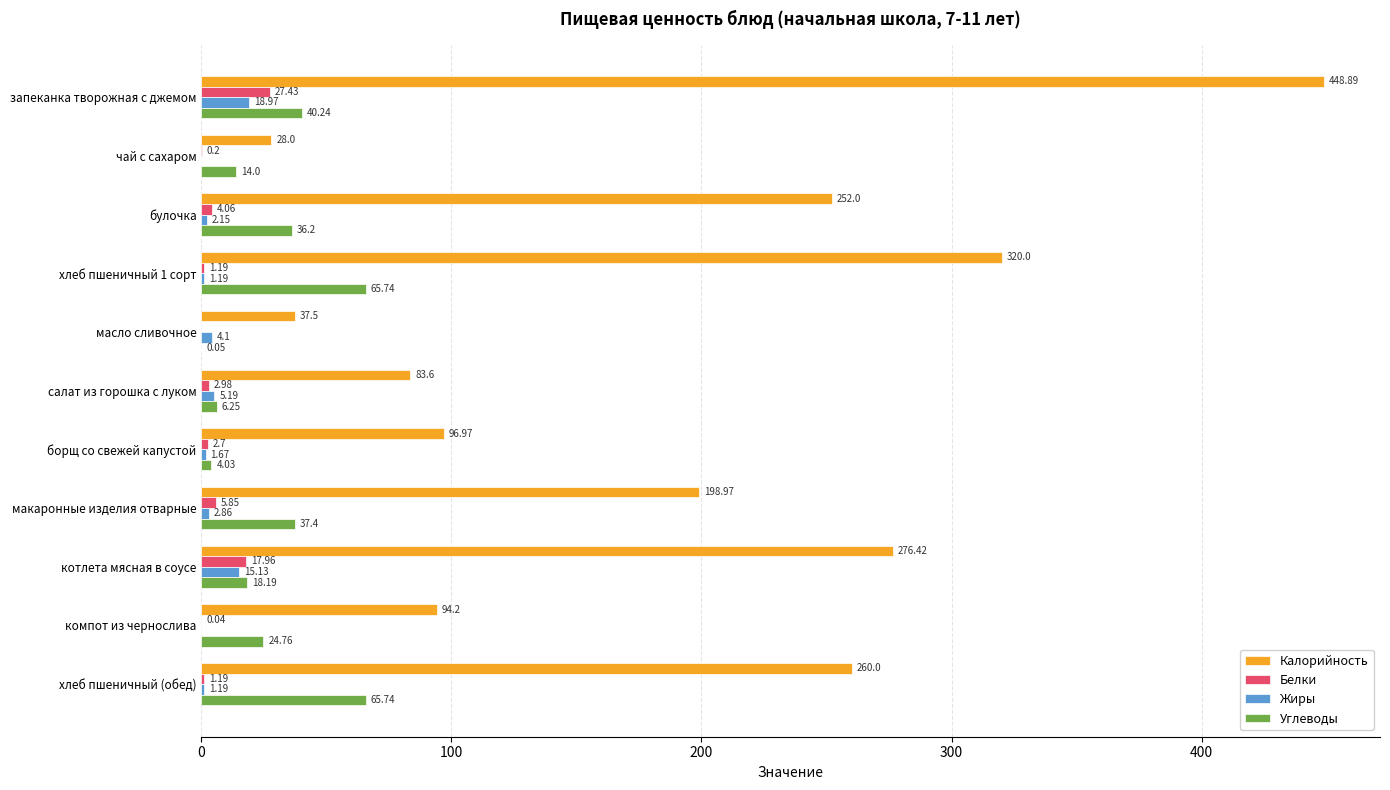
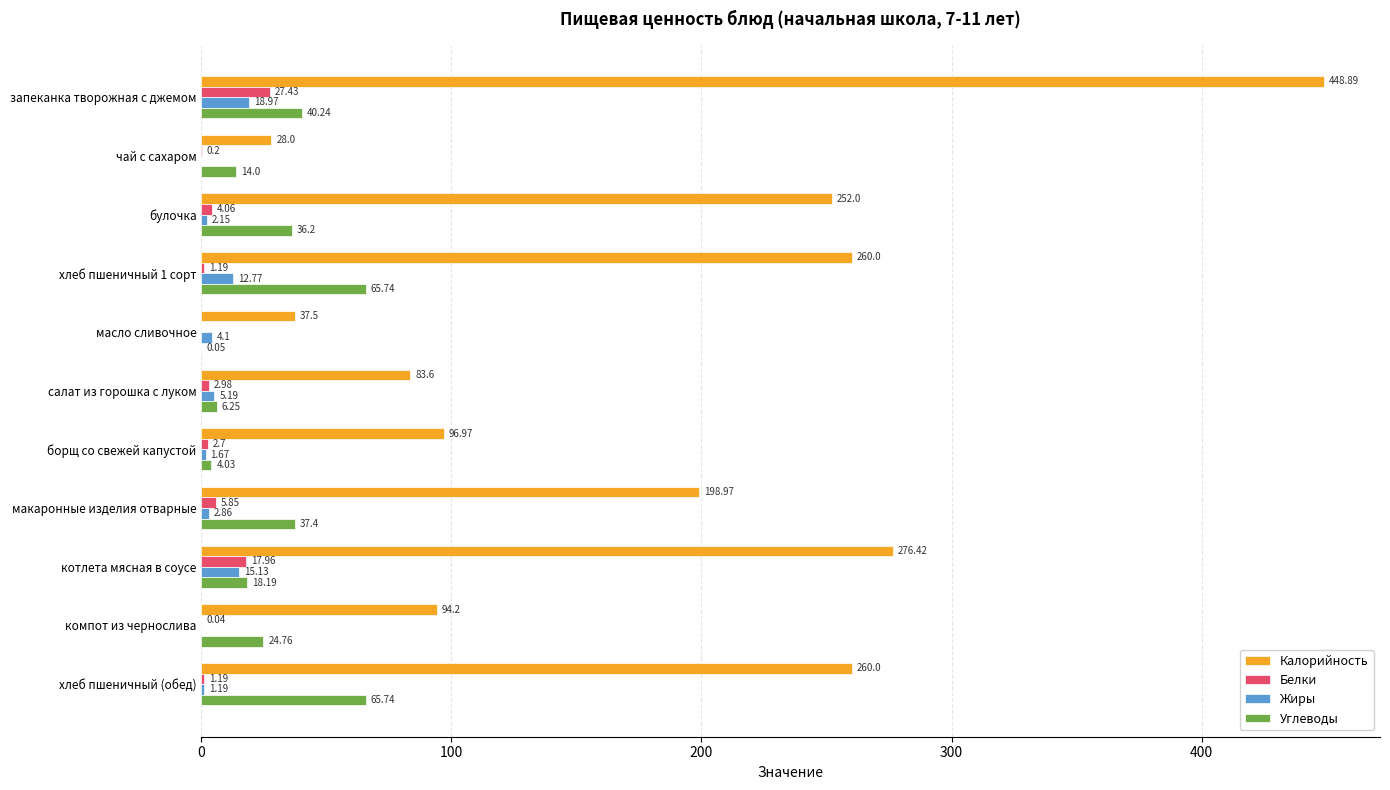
Калорийность, хлеб пшеничный 1 сорт: 320.0 -> 260.0
Жиры, хлеб пшеничный 1 сорт: 1.19 -> 12.77
